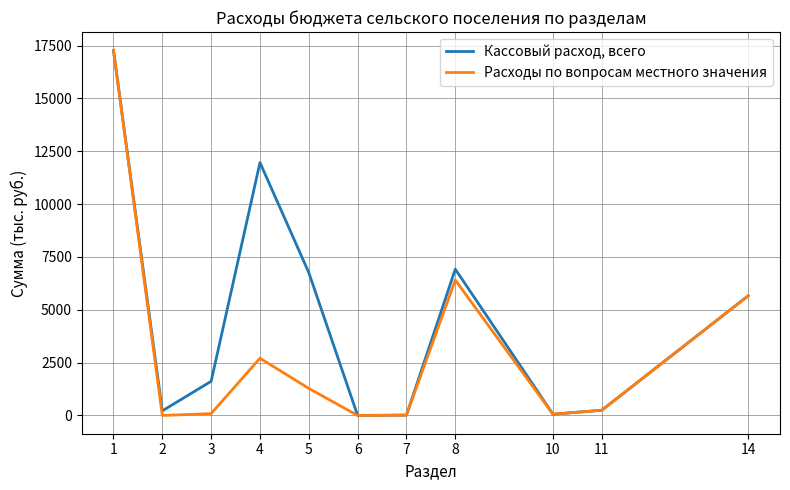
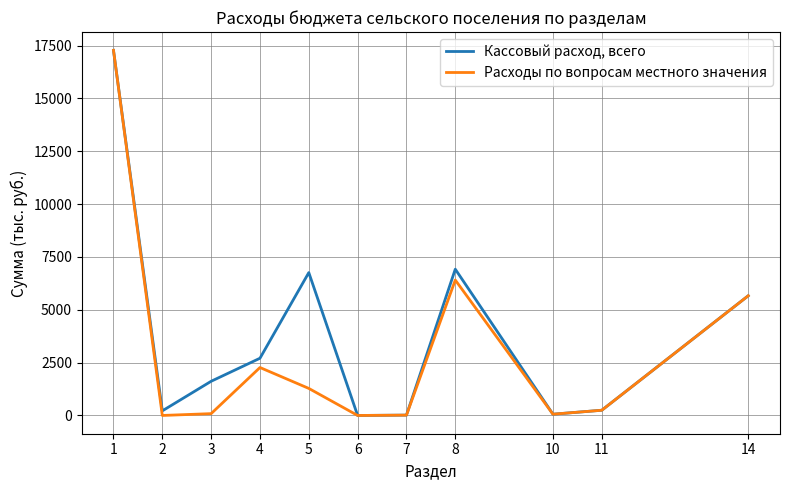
Кассовый расход, всего, 4: 12000 -> 2700
Расходы по вопросам местного значения, 4: 2700 -> 2300
